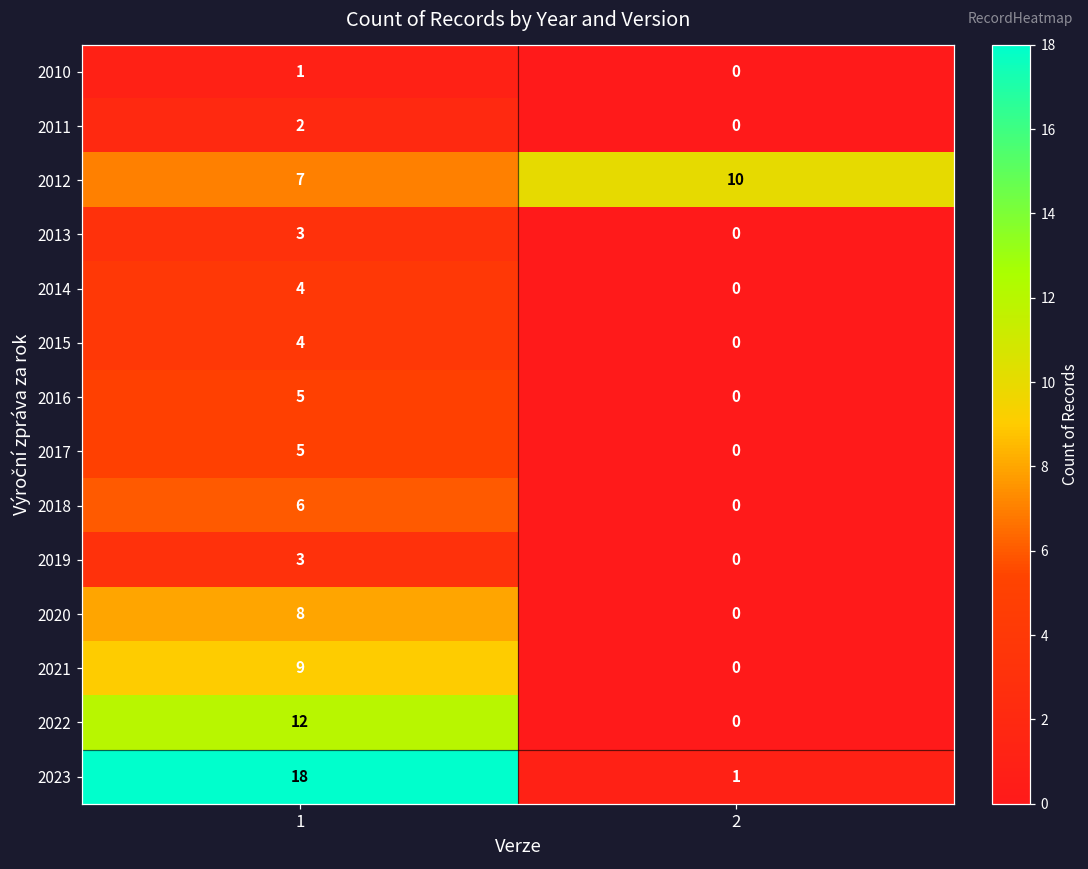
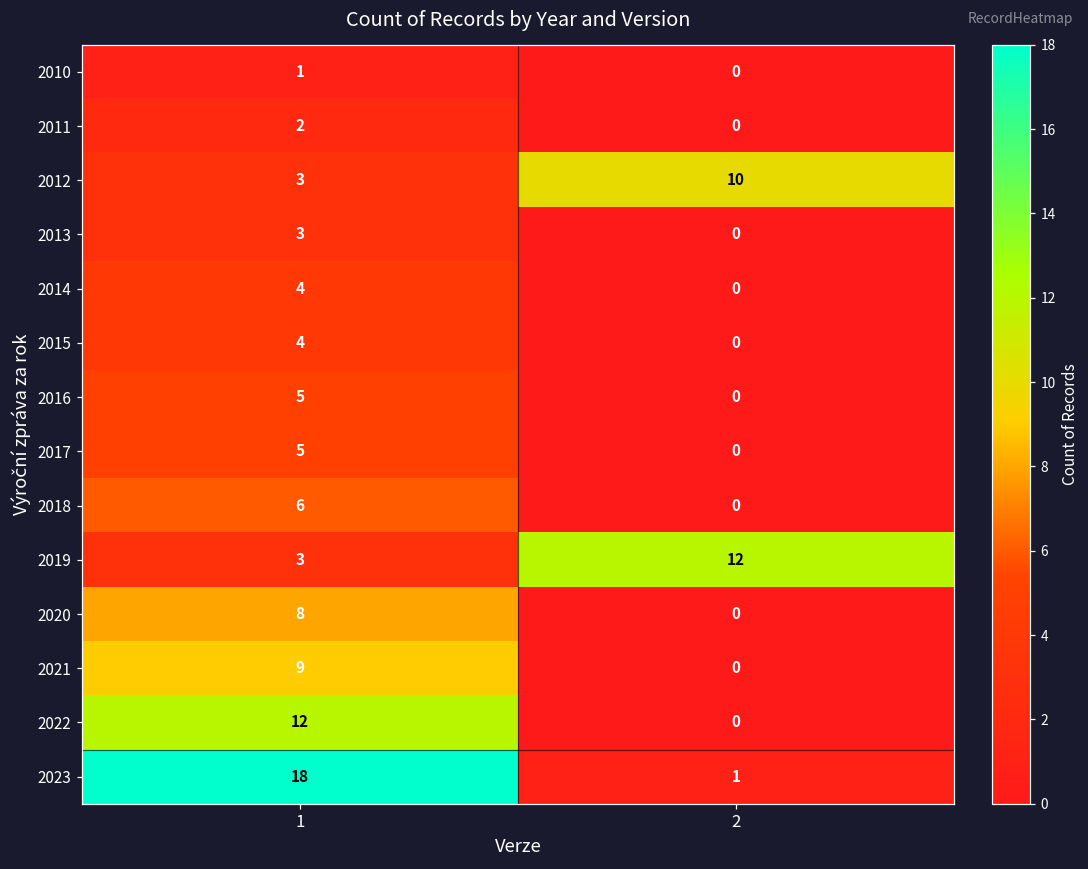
2012, 1: 7 -> 3
2019, 2: 0 -> 12
